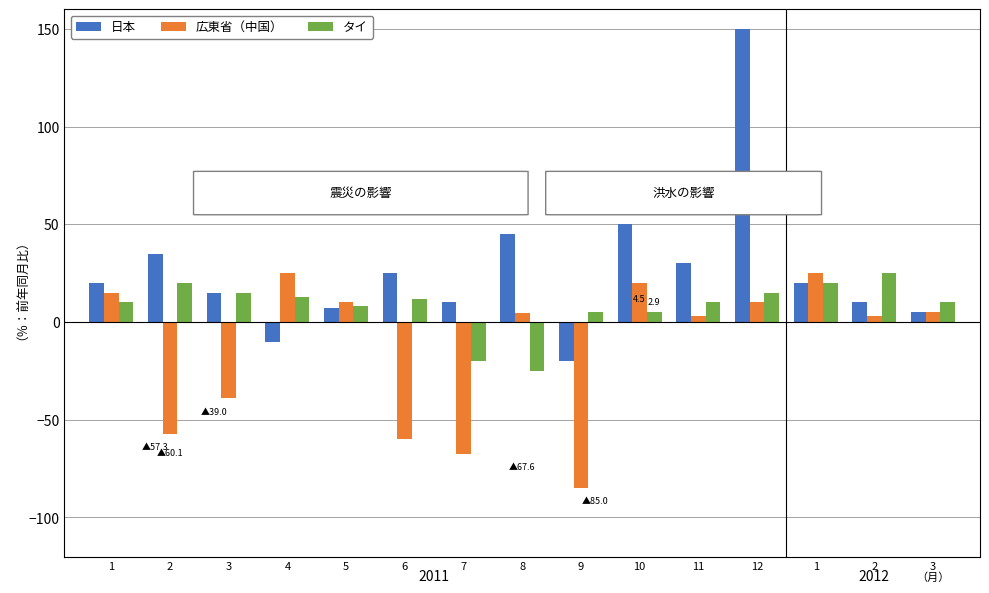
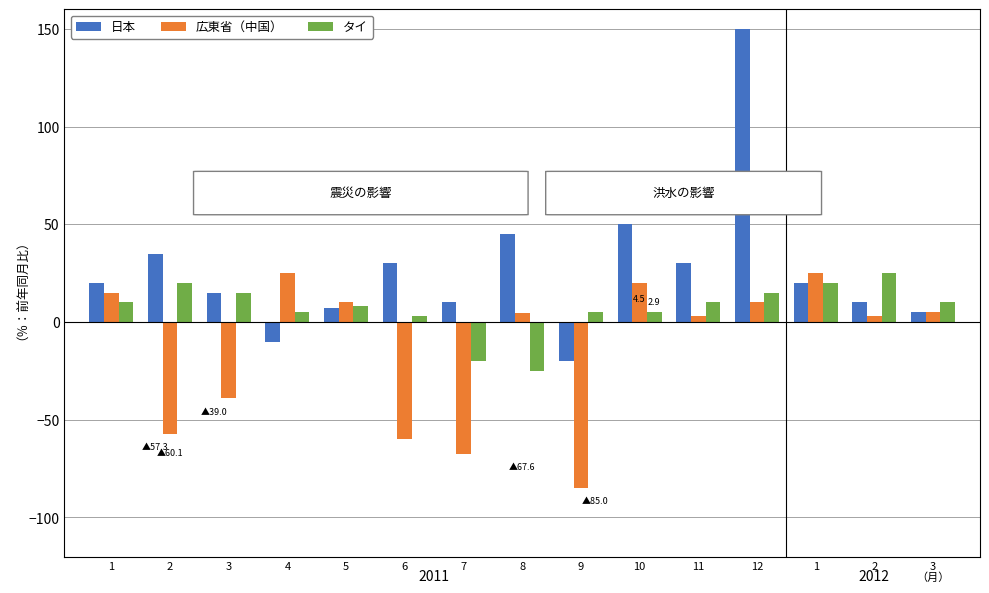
タイ, 4: 13 -> 5
日本, 6: 25 -> 30
タイ, 6: 12 -> 3
